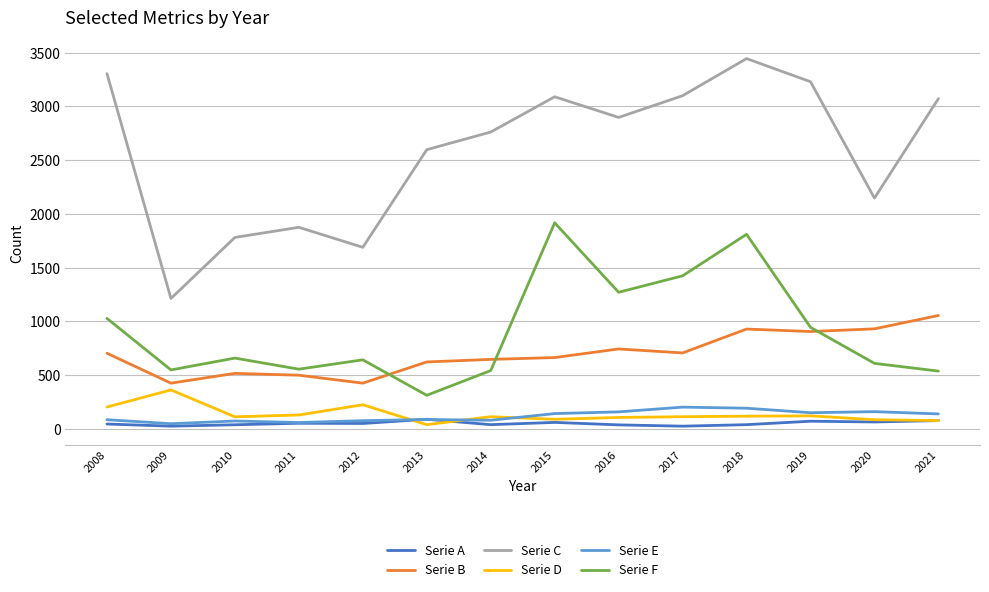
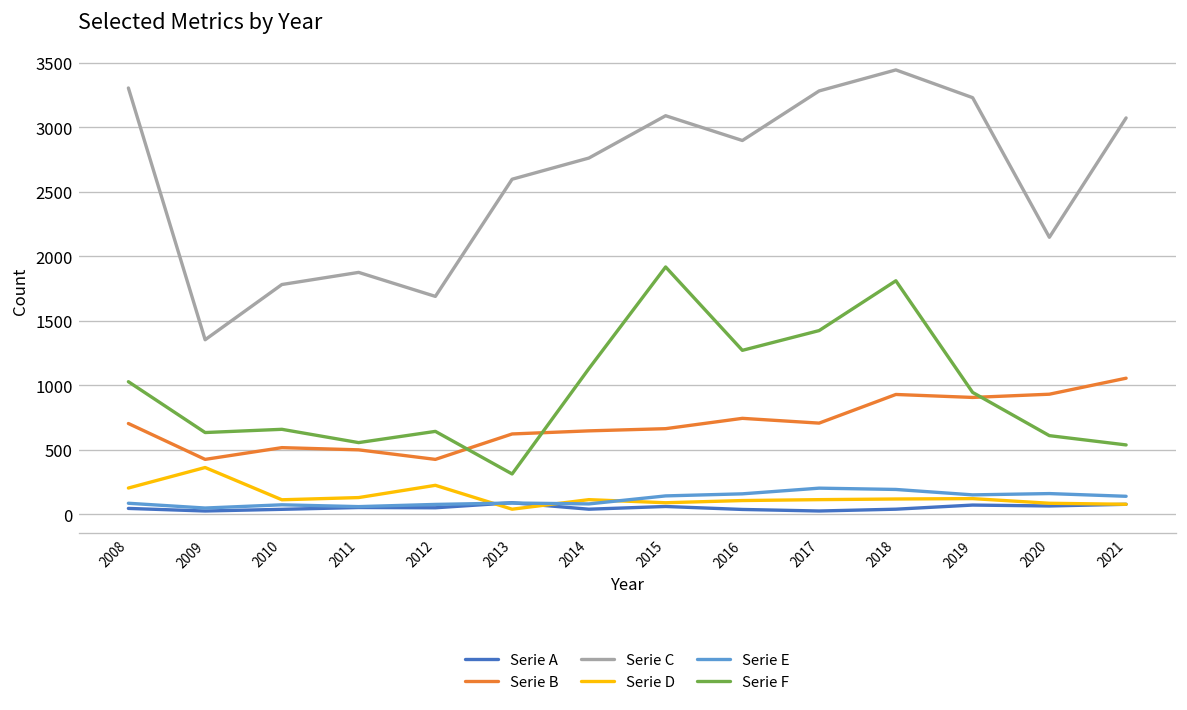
Serie C, 2009: 1210 -> 1350
Serie F, 2009: 550 -> 630
Serie F, 2014: 540 -> 1130
Serie C, 2017: 3100 -> 3280
